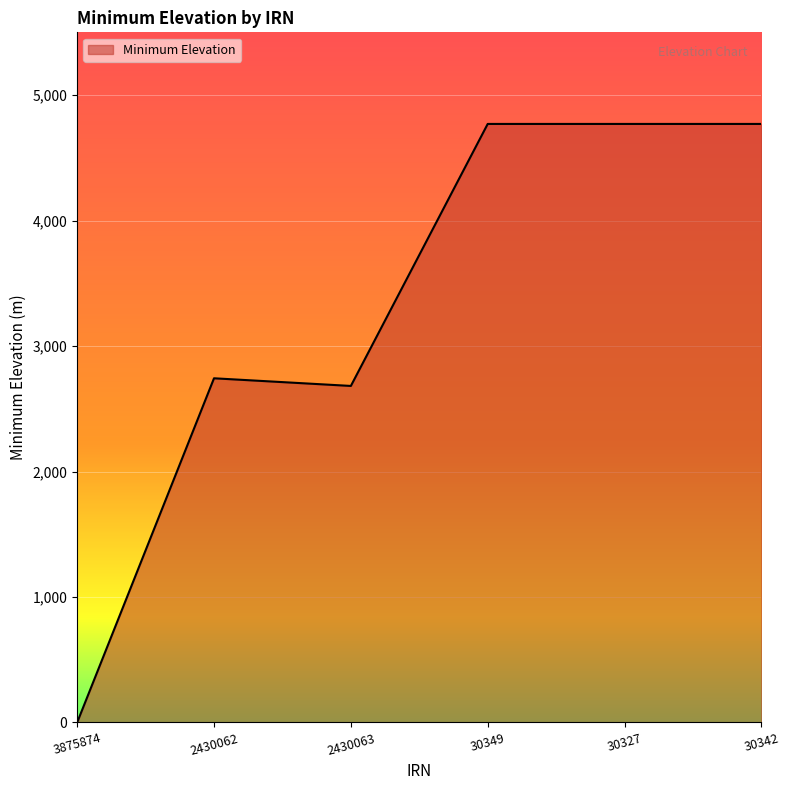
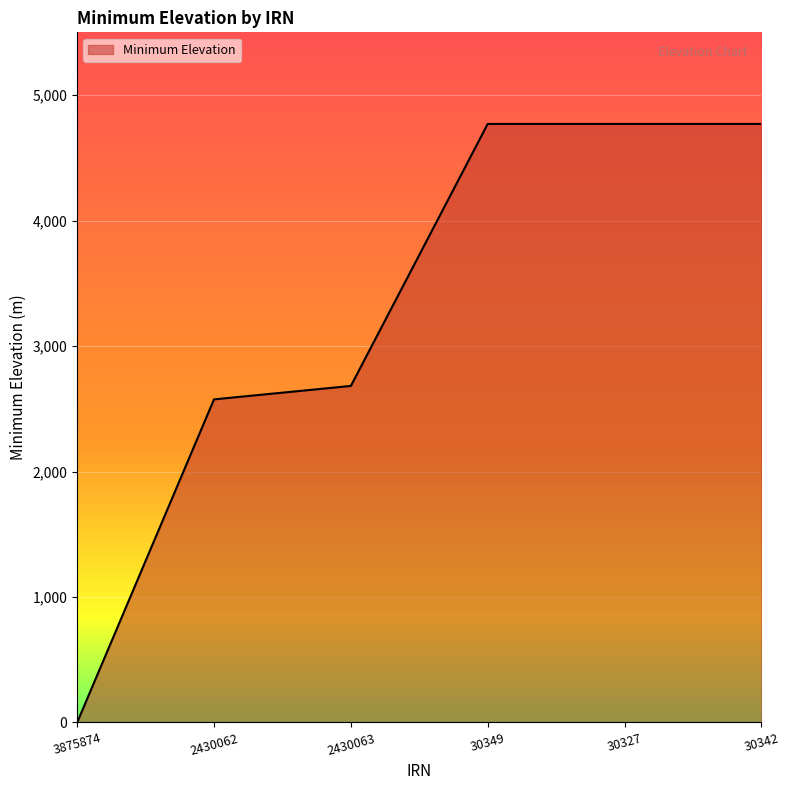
2430062: 2,740 -> 2,580
